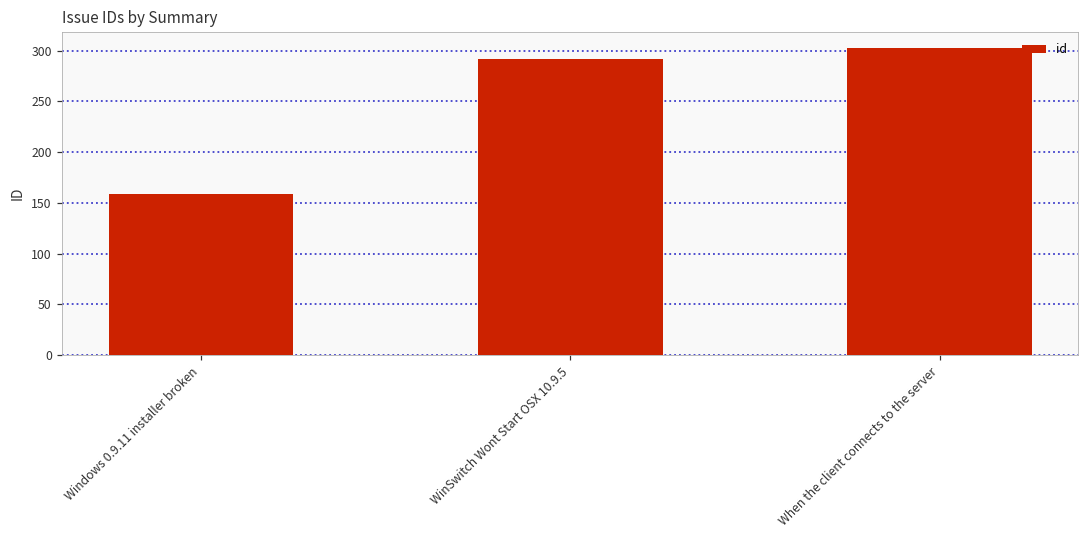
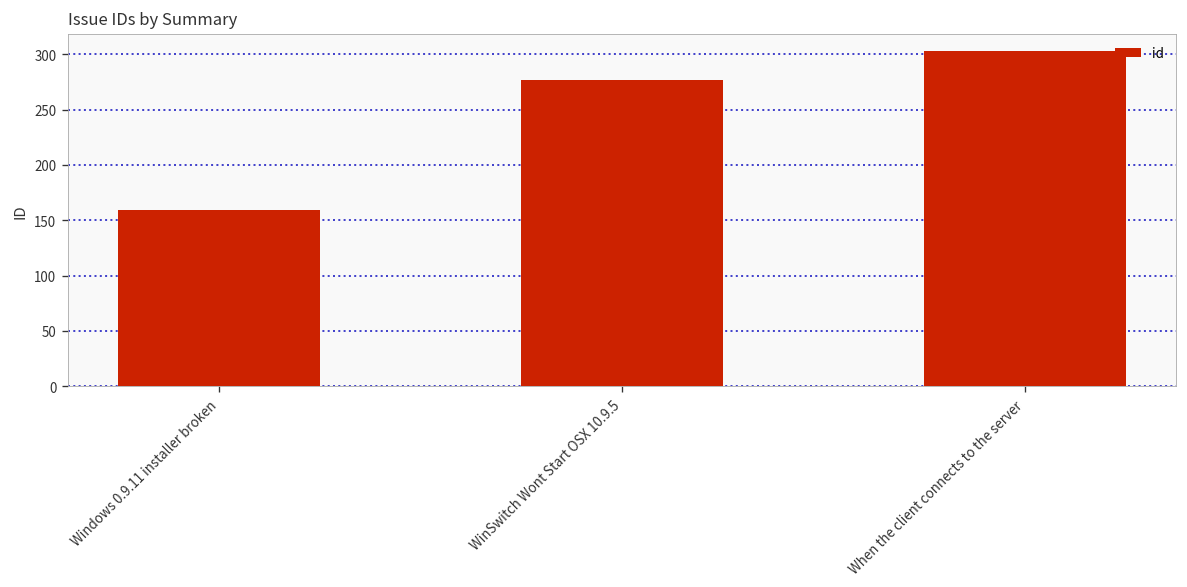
WinSwitch Wont Start OSX 10.9.5: 290 -> 280
